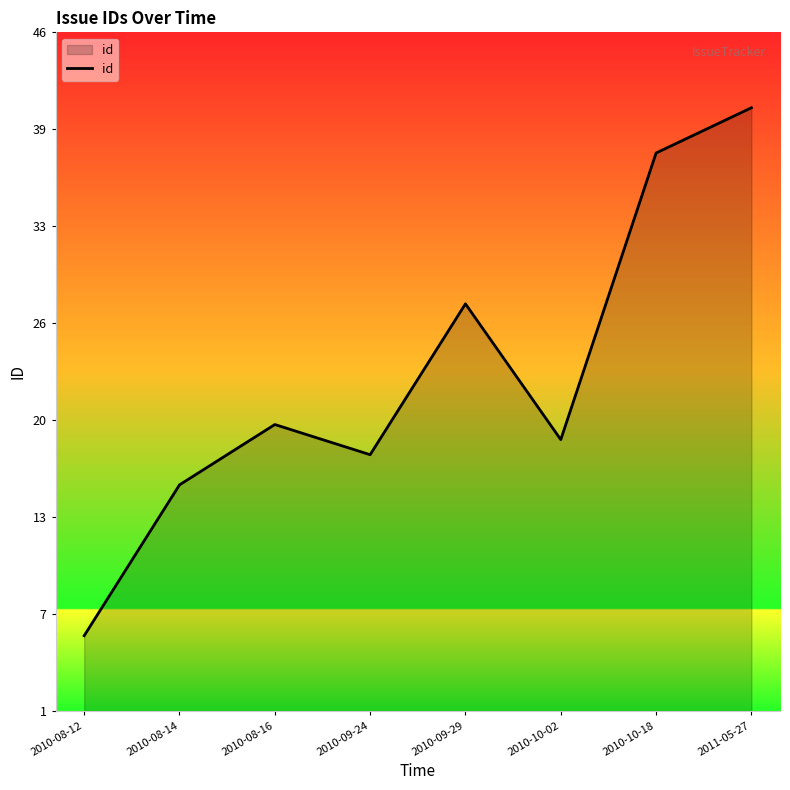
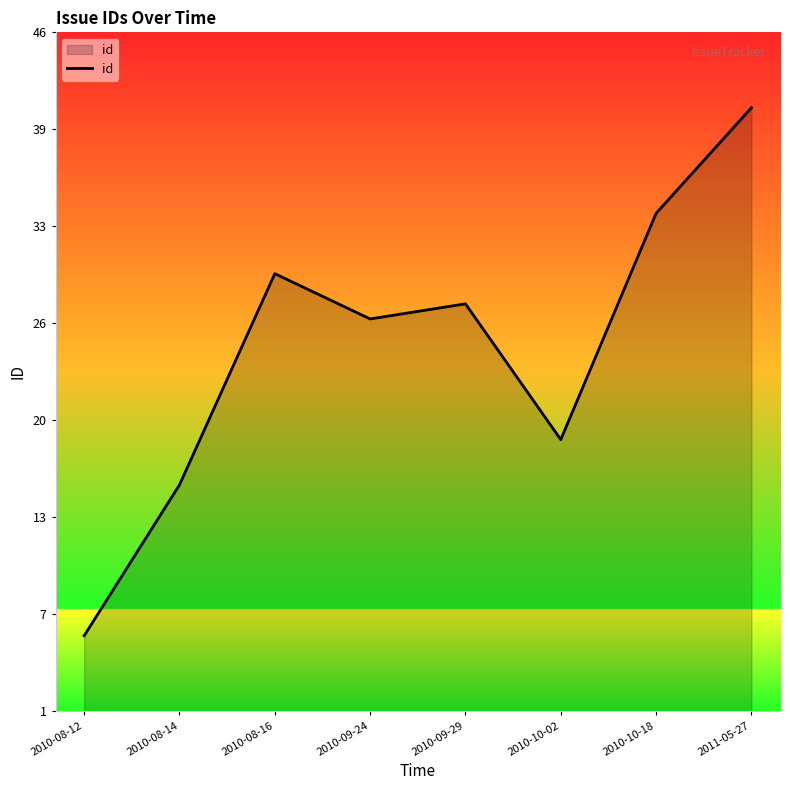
2010-08-16: 20 -> 30
2010-09-24: 18 -> 27
2010-10-18: 38 -> 34
